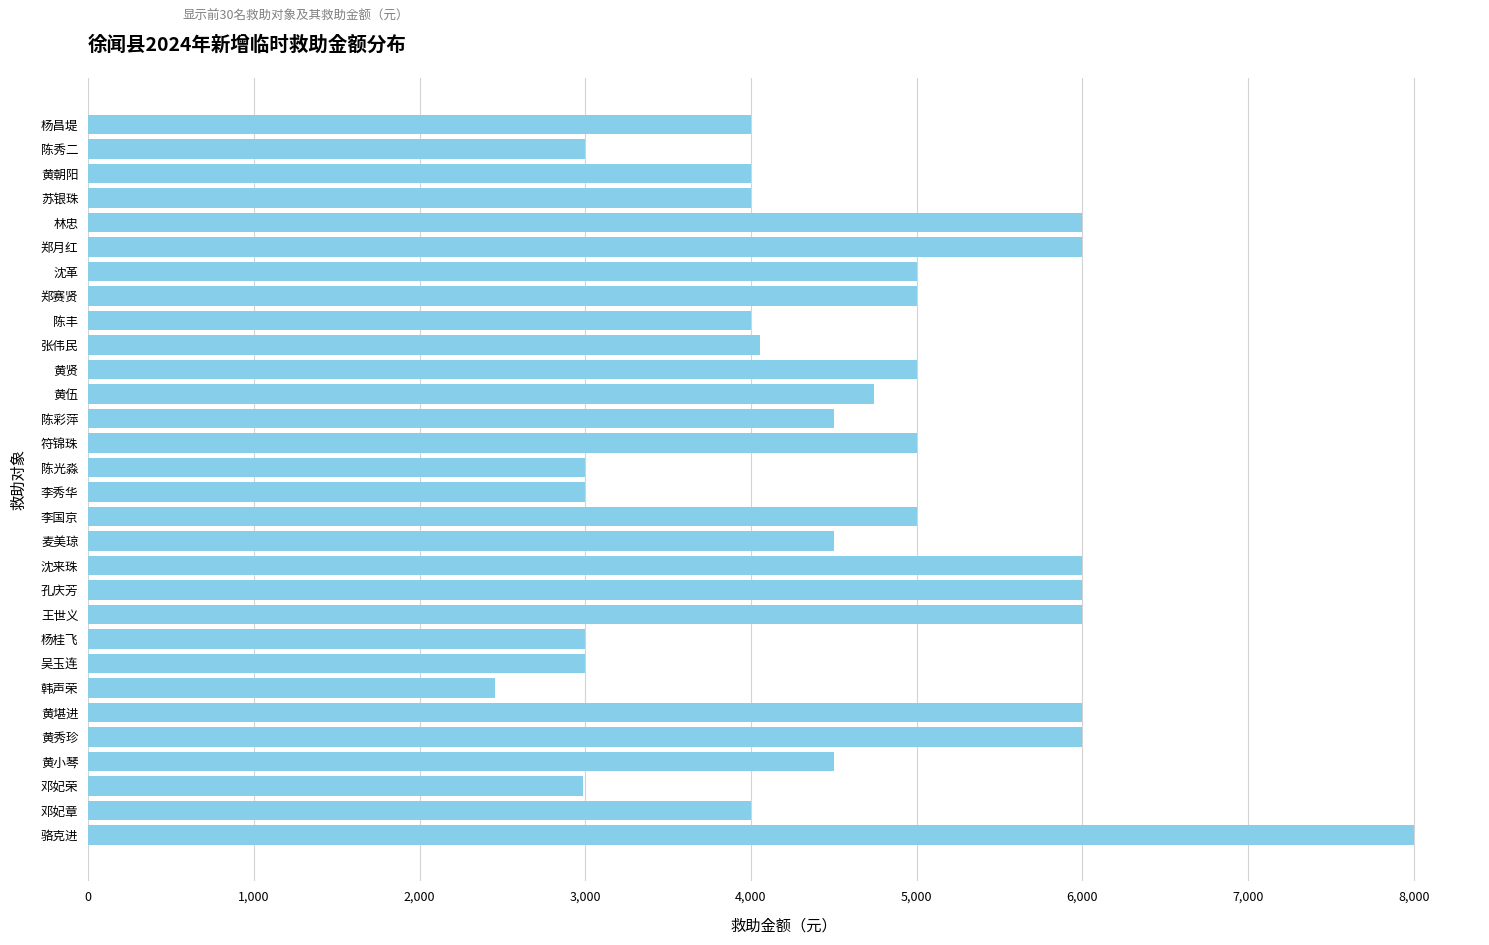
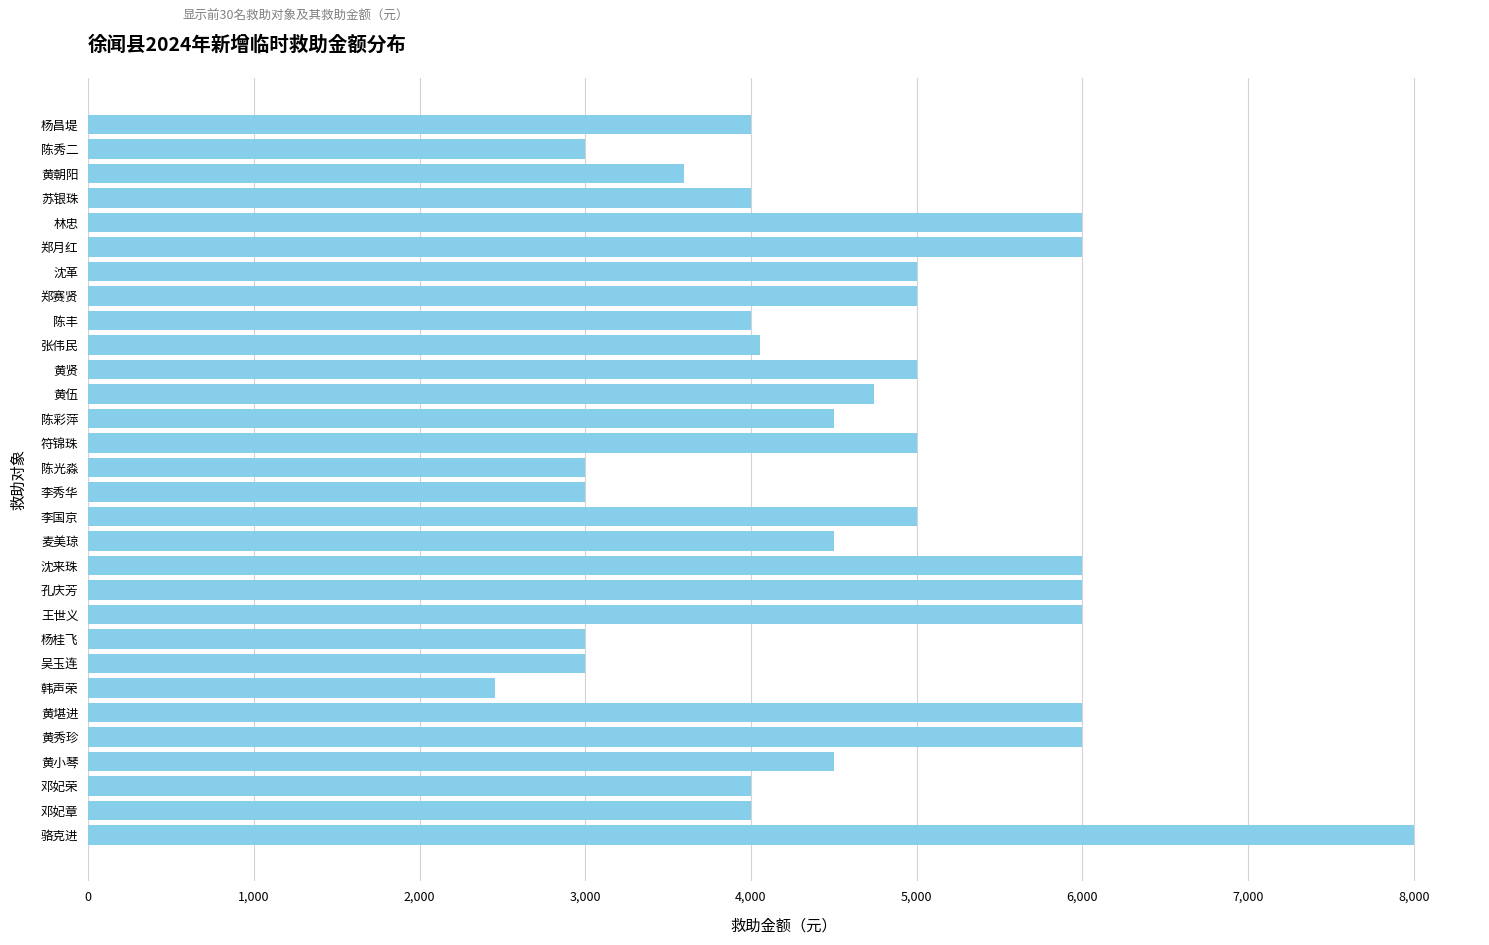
黄朝阳: 4,000 -> 3,600
邓妃荣: 2,990 -> 4,000
